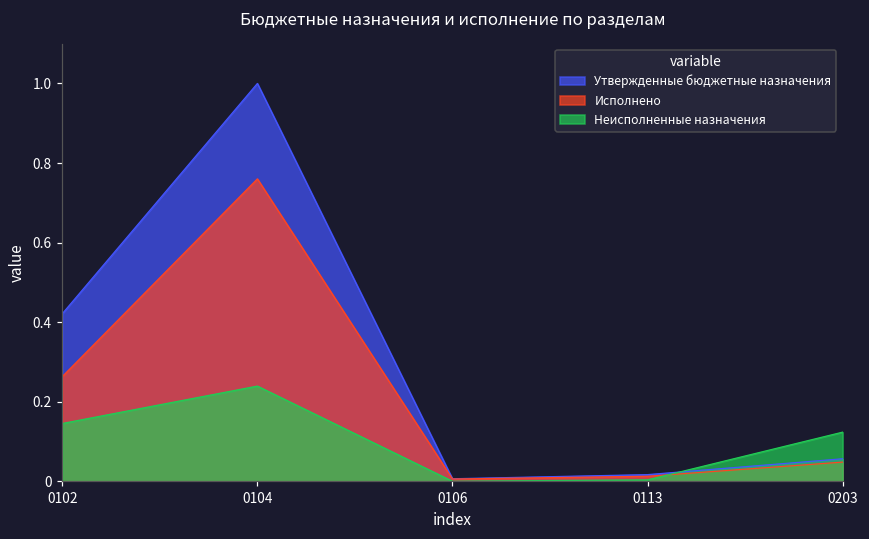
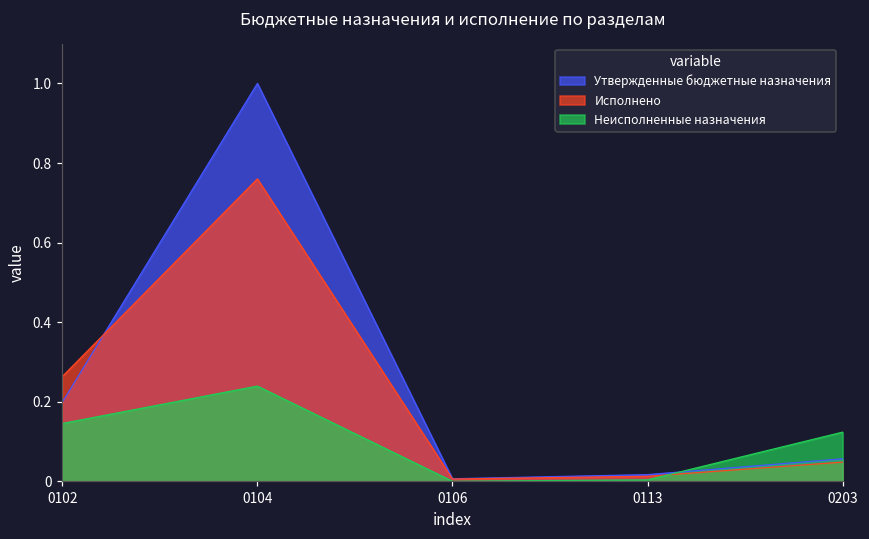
Утвержденные бюджетные назначения, 0102: 0.42 -> 0.20
